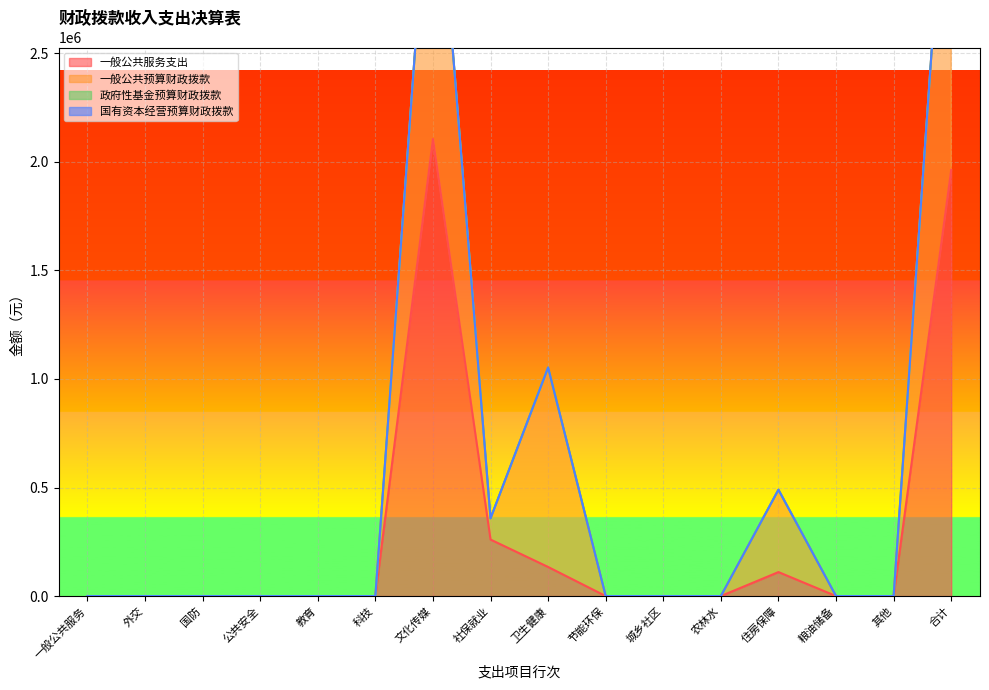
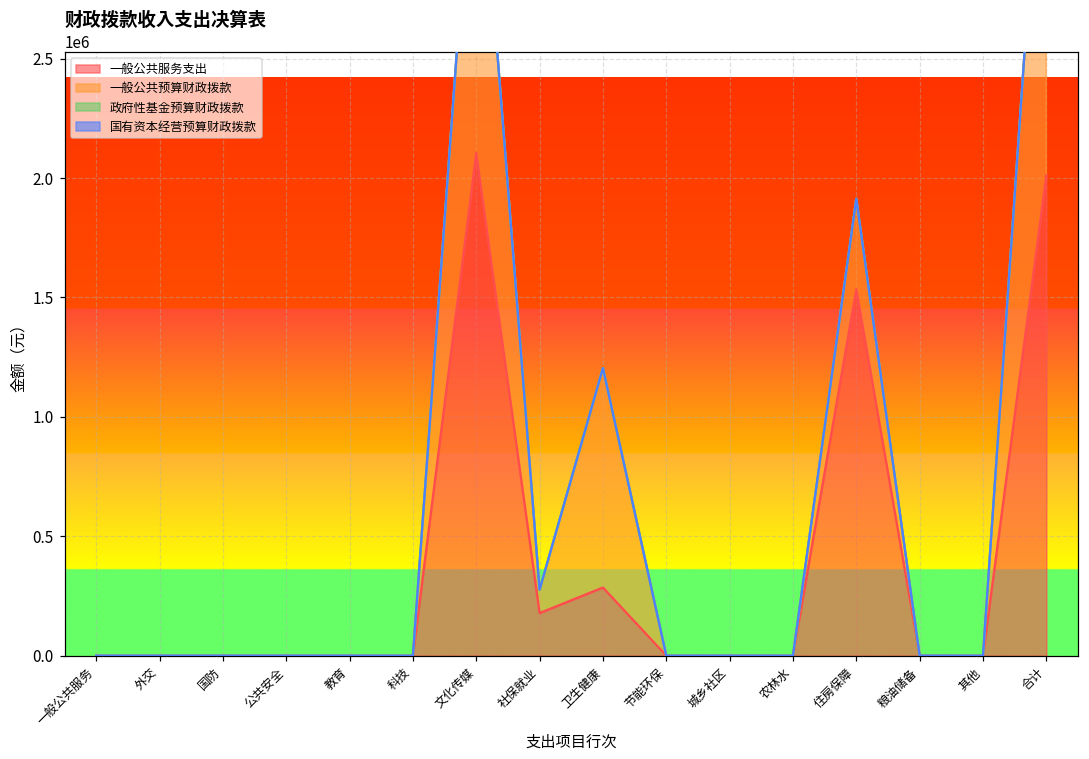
一般公共服务支出, 社保就业: 260000 -> 180000
一般公共服务支出, 卫生健康: 130000 -> 290000
一般公共服务支出, 住房保障: 110000 -> 1530000
一般公共服务支出, 合计: 1960000 -> 2010000
